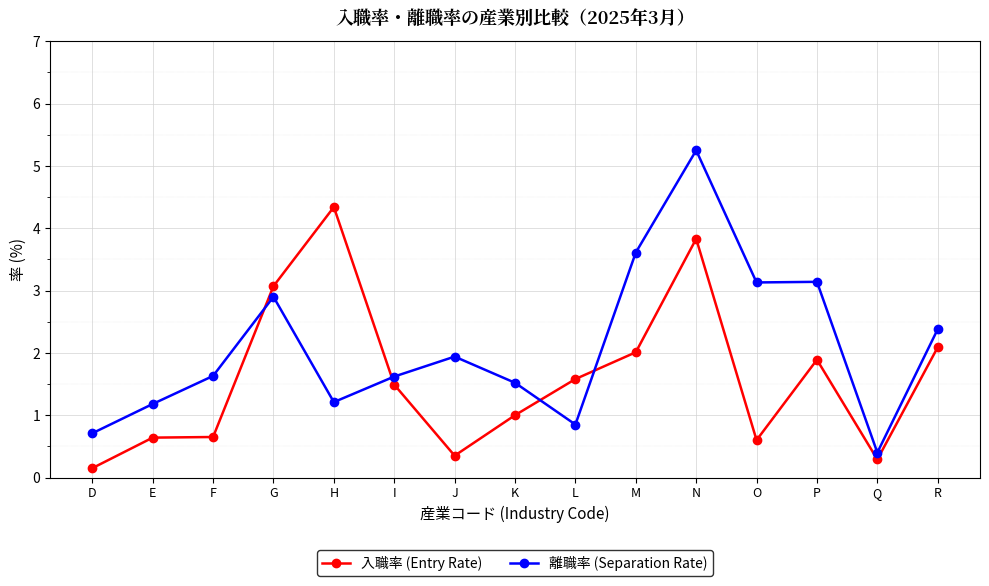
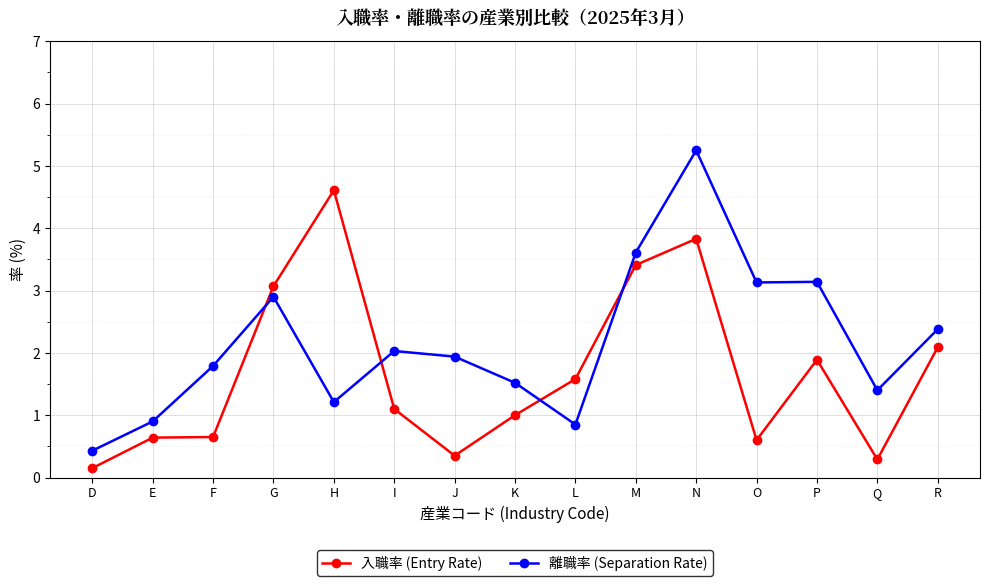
離職率 (Separation Rate), D: 0.7 -> 0.4
離職率 (Separation Rate), E: 1.2 -> 0.9
離職率 (Separation Rate), F: 1.6 -> 1.8
入職率 (Entry Rate), H: 4.3 -> 4.6
入職率 (Entry Rate), I: 1.5 -> 1.1
離職率 (Separation Rate), I: 1.6 -> 2.0
入職率 (Entry Rate), M: 2.0 -> 3.4
離職率 (Separation Rate), Q: 0.4 -> 1.4
